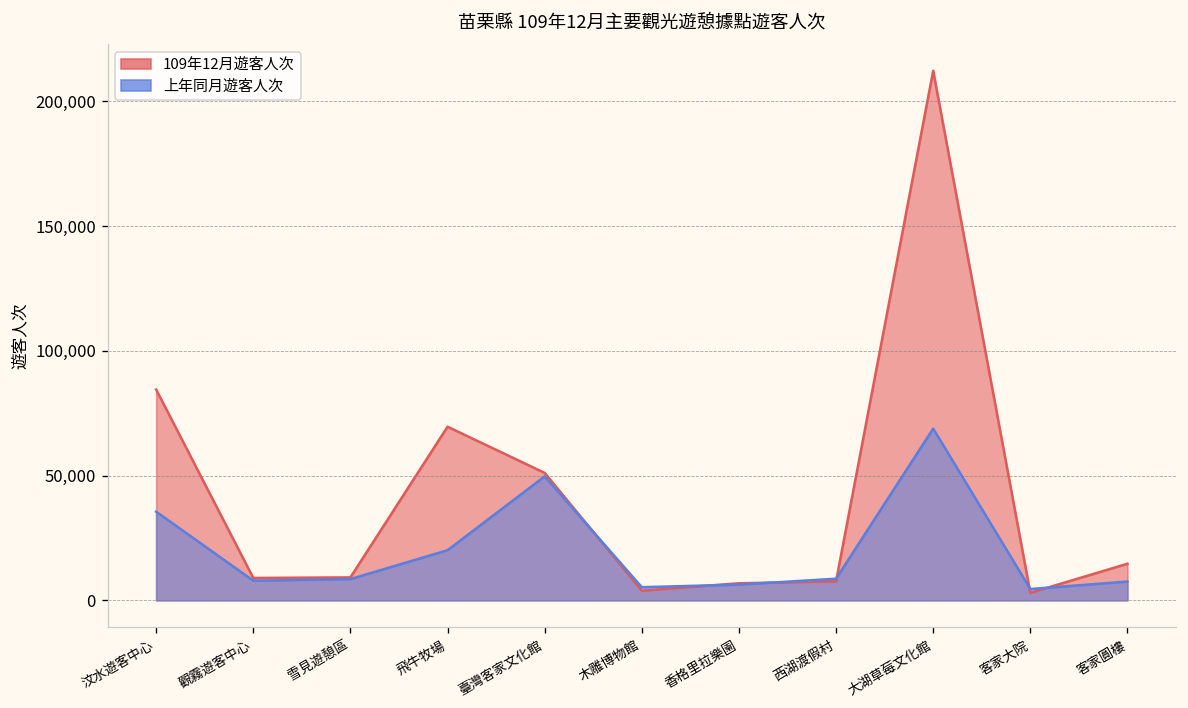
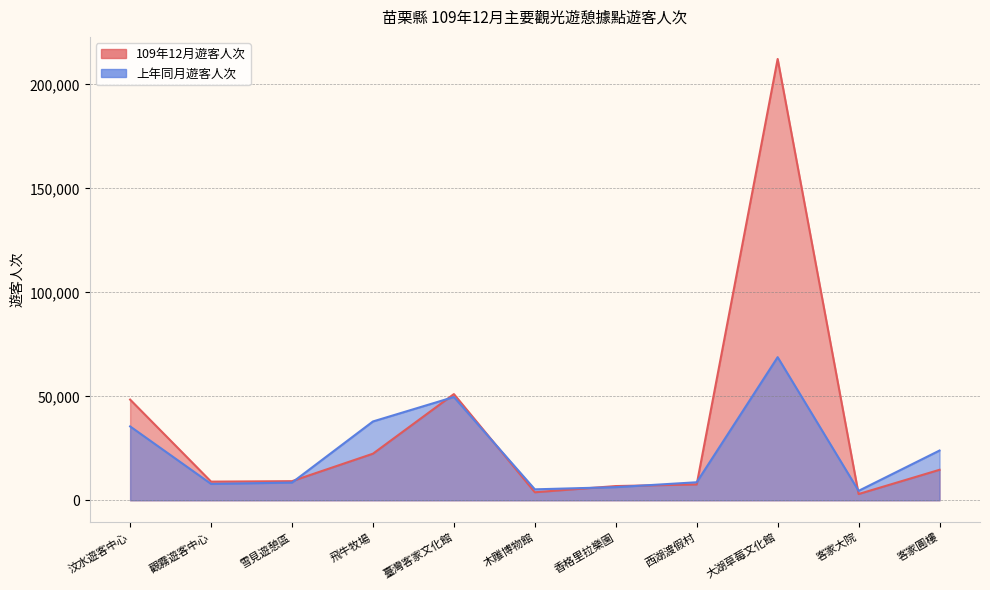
109年12月遊客人次, 汶水遊客中心: 84,000 -> 48,000
109年12月遊客人次, 飛牛牧場: 70,000 -> 22,000
上年同月遊客人次, 飛牛牧場: 20,000 -> 38,000
上年同月遊客人次, 客家圓樓: 8,000 -> 24,000
